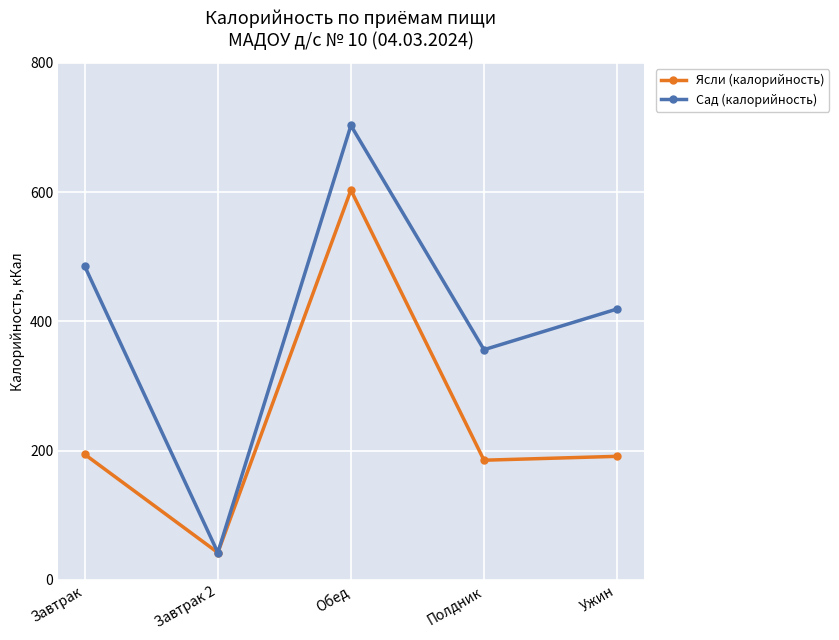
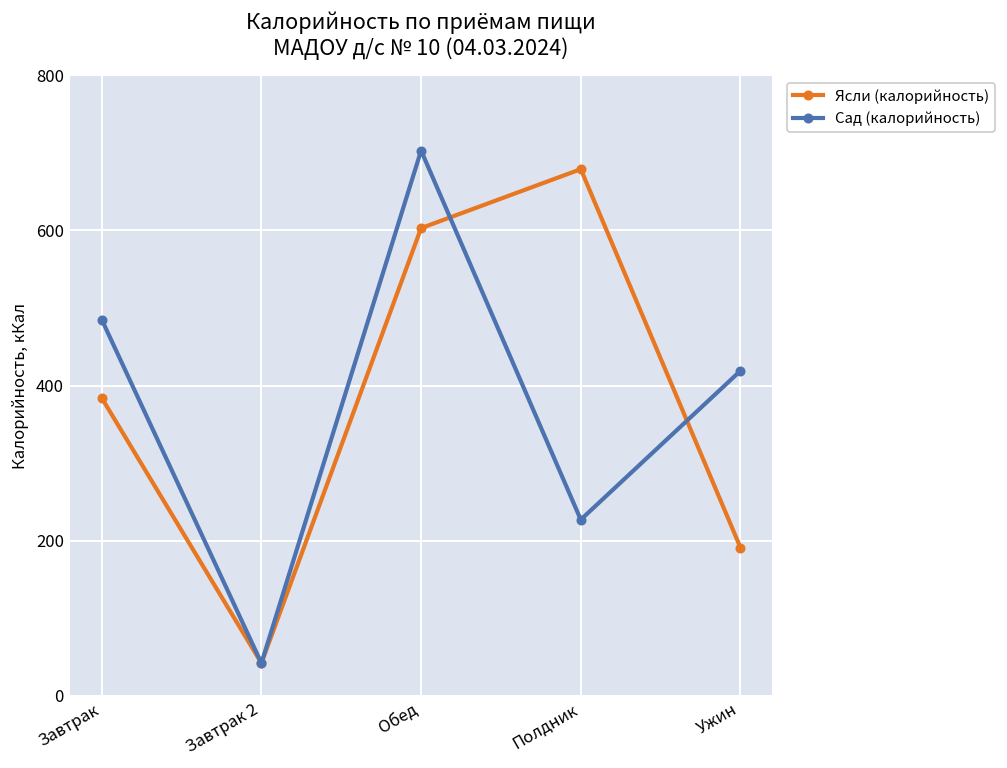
Ясли (калорийность), Завтрак: 190 -> 380
Ясли (калорийность), Полдник: 190 -> 680
Сад (калорийность), Полдник: 360 -> 230
